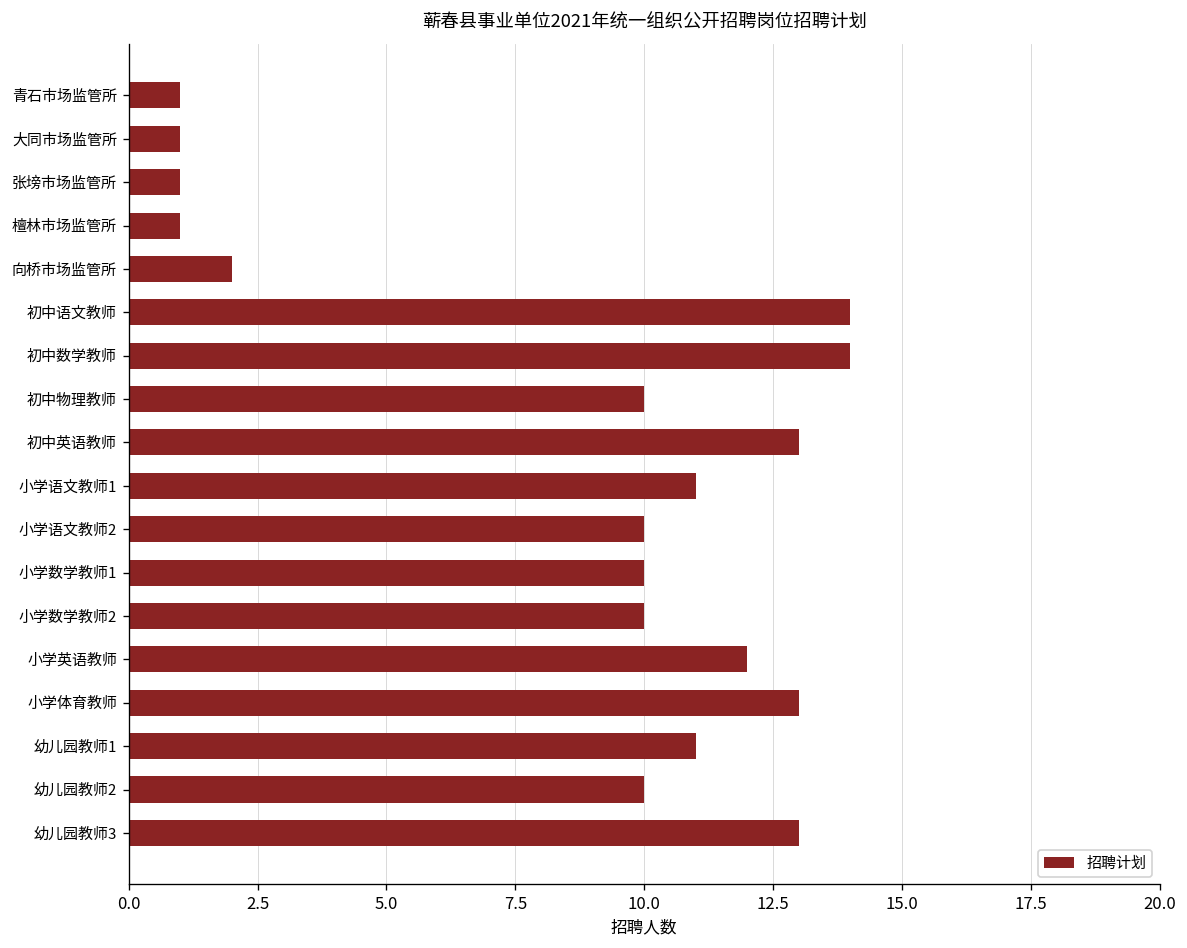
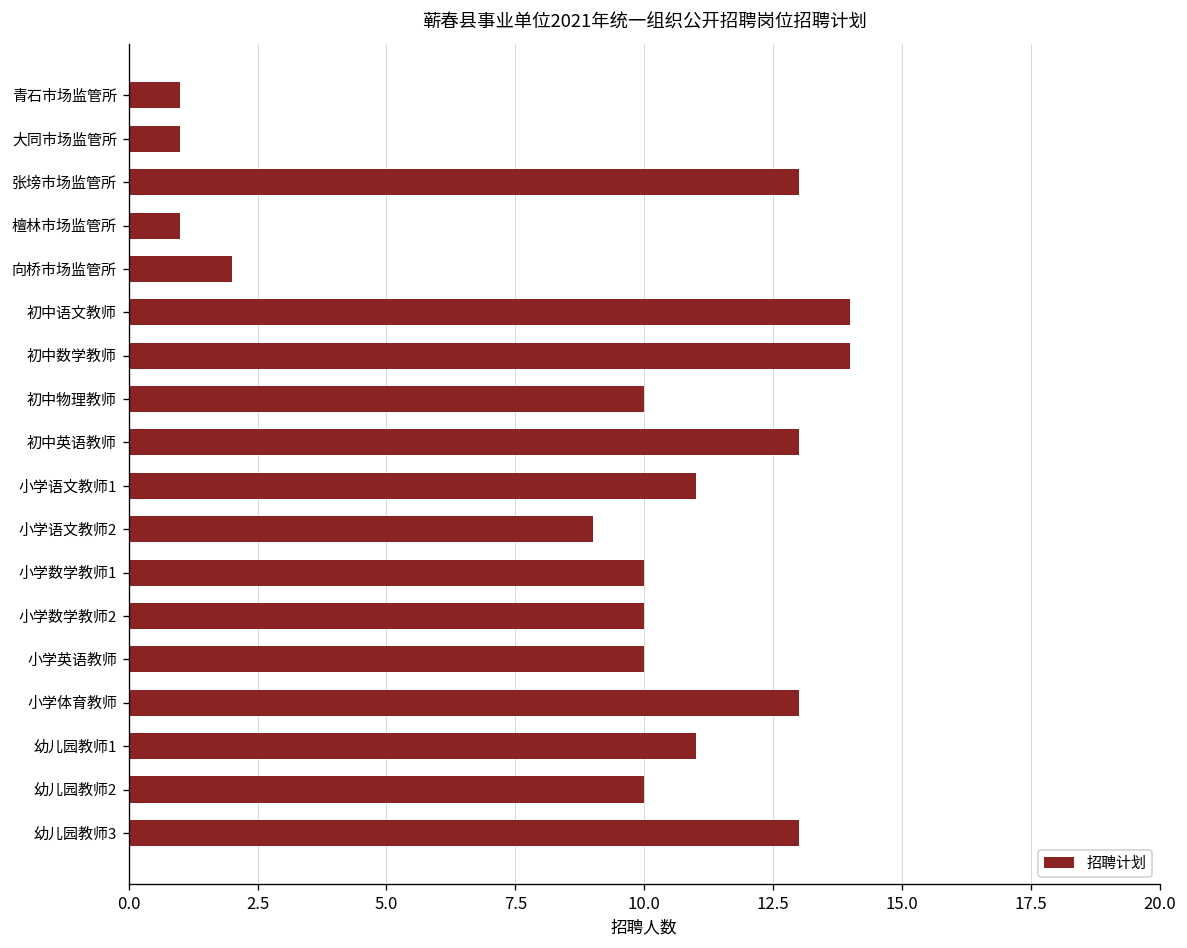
张塝市场监管所: 1 -> 13
小学语文教师2: 10 -> 9
小学英语教师: 12 -> 10
